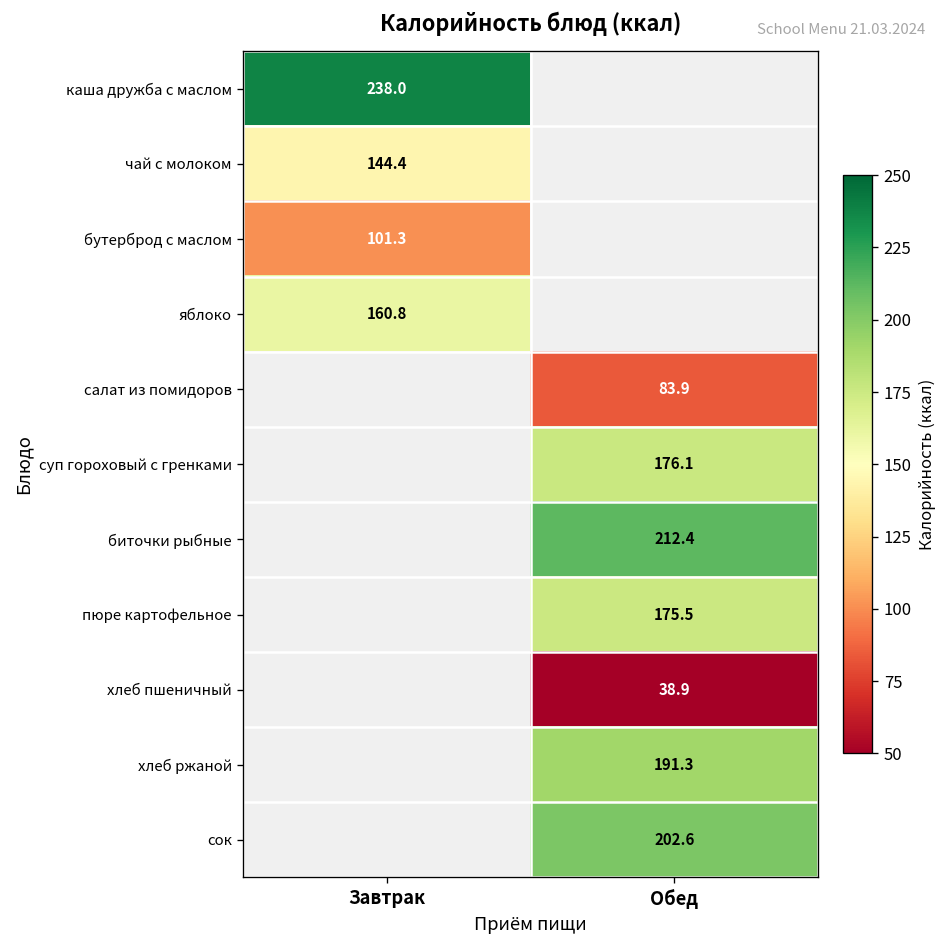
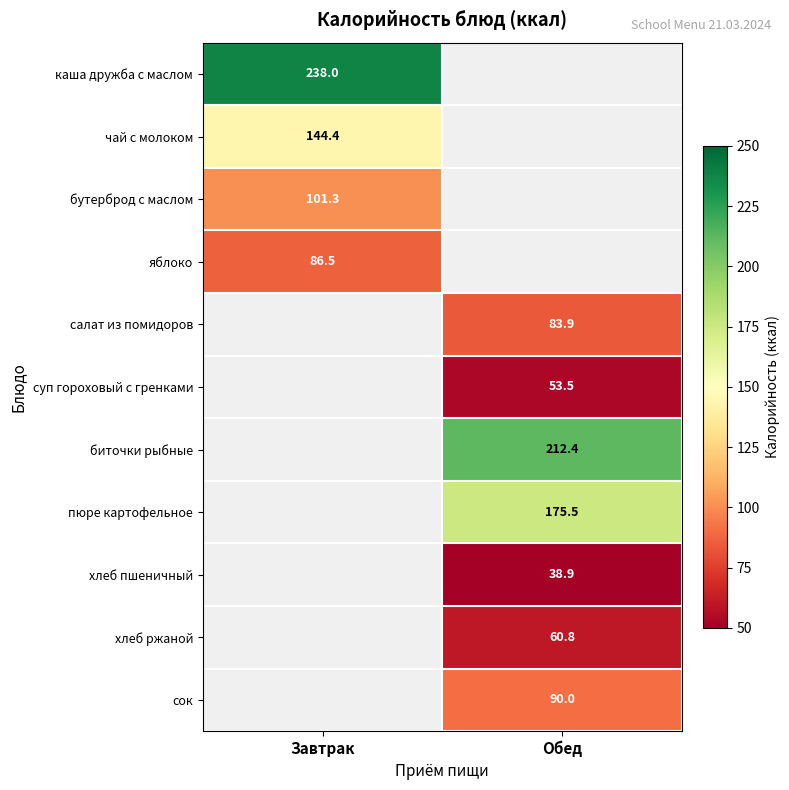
яблоко, Завтрак: 160.8 -> 86.5
суп гороховый с гренками, Обед: 176.1 -> 53.5
хлеб ржаной, Обед: 191.3 -> 60.8
сок, Обед: 202.6 -> 90.0
